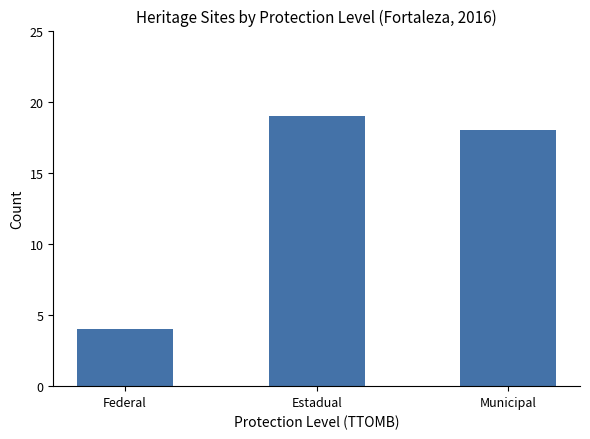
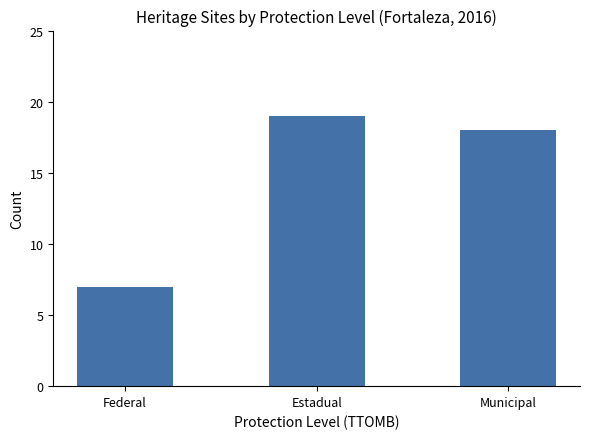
Federal: 4 -> 7
